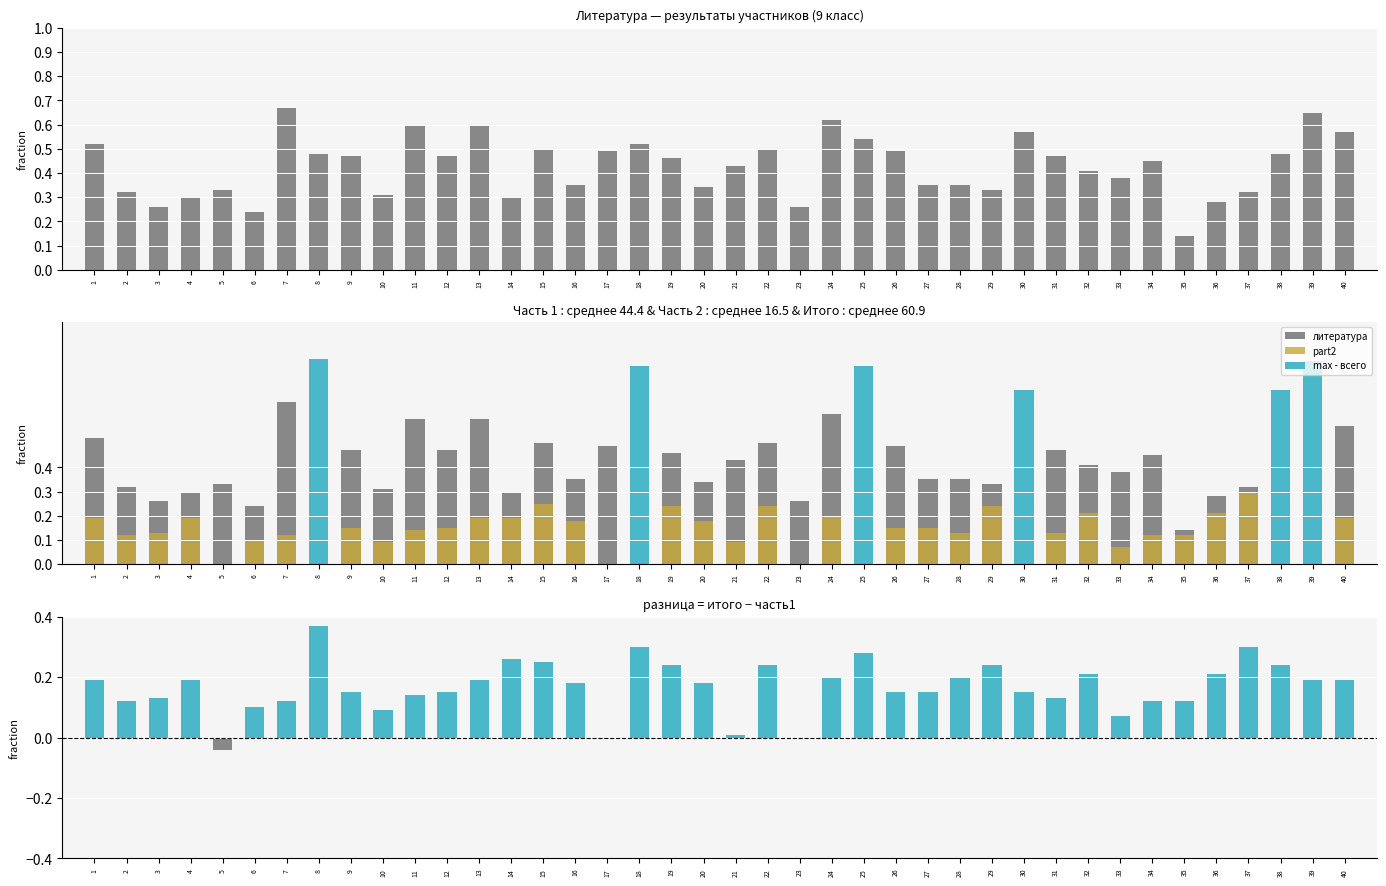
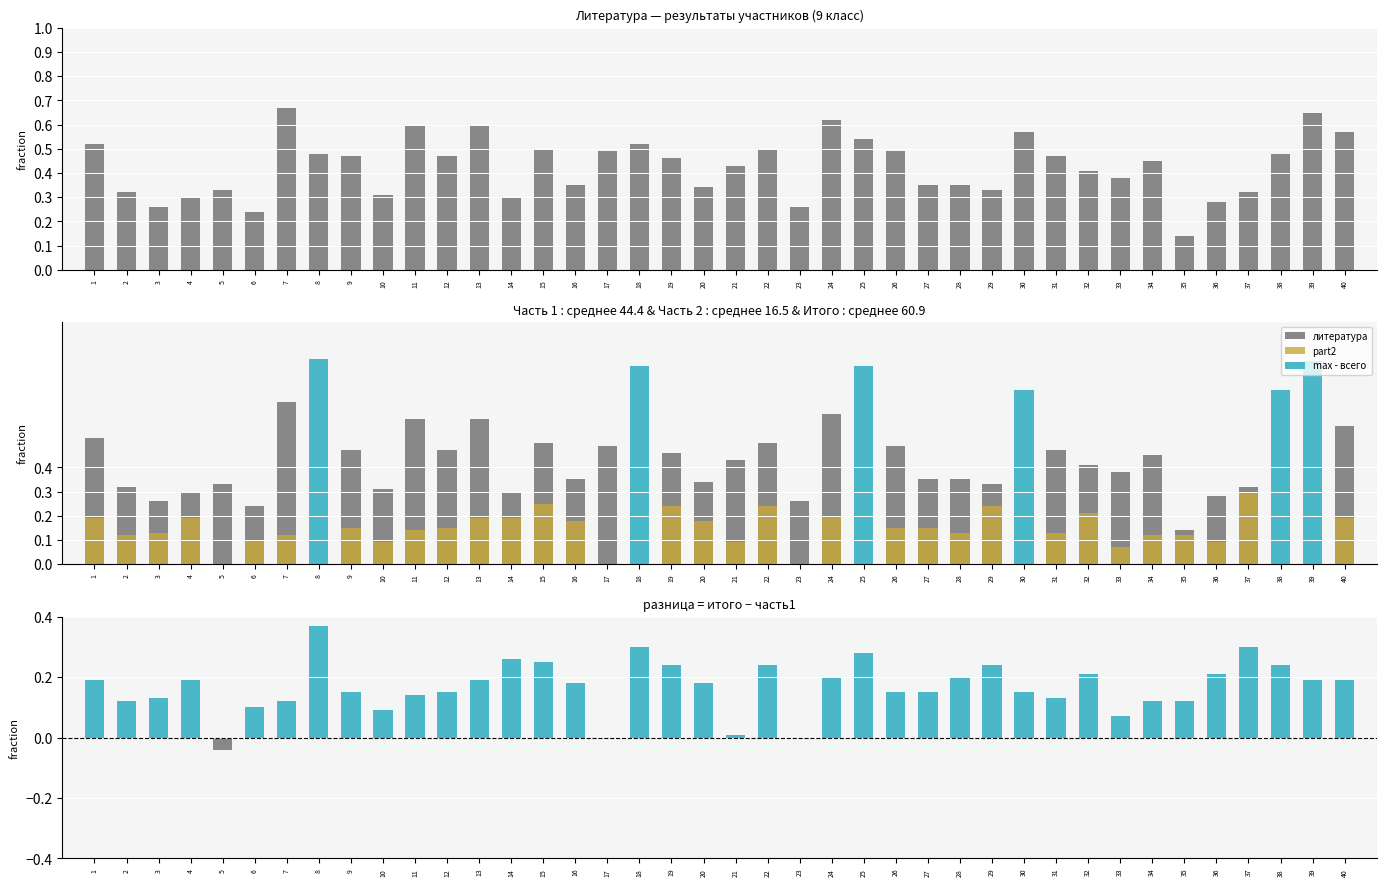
Часть 1 : среднее 44.4 & Часть 2 : среднее 16.5 & Итого : среднее 60.9, part2, 36: 0.21 -> 0.09
